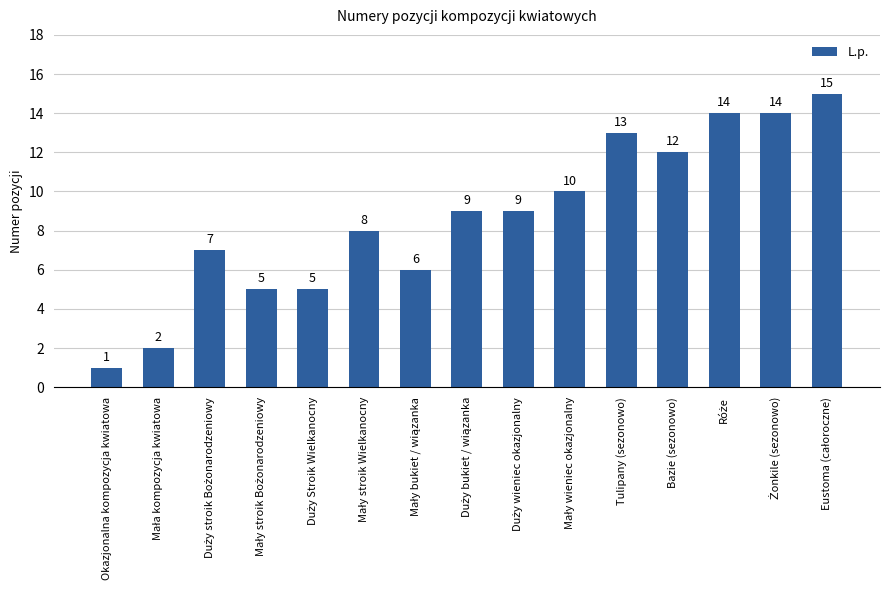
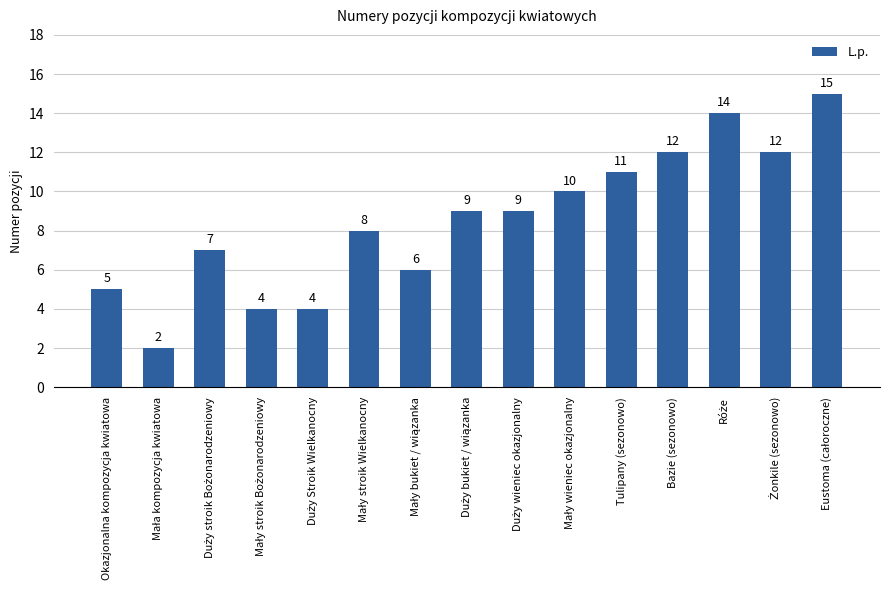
Okazjonalna kompozycja kwiatowa: 1 -> 5
Mały stroik Bożonarodzeniowy: 5 -> 4
Duży Stroik Wielkanocny: 5 -> 4
Tulipany (sezonowo): 13 -> 11
Żonkile (sezonowo): 14 -> 12
